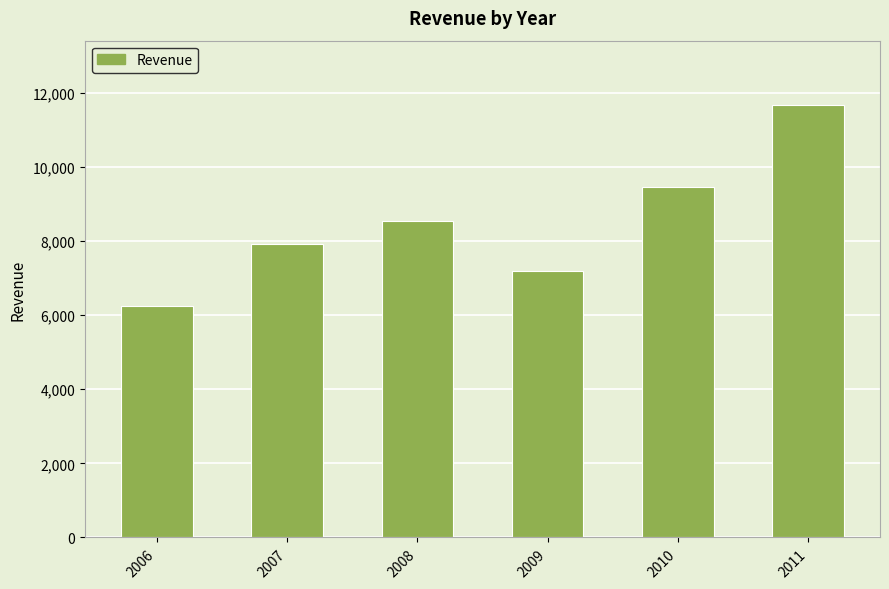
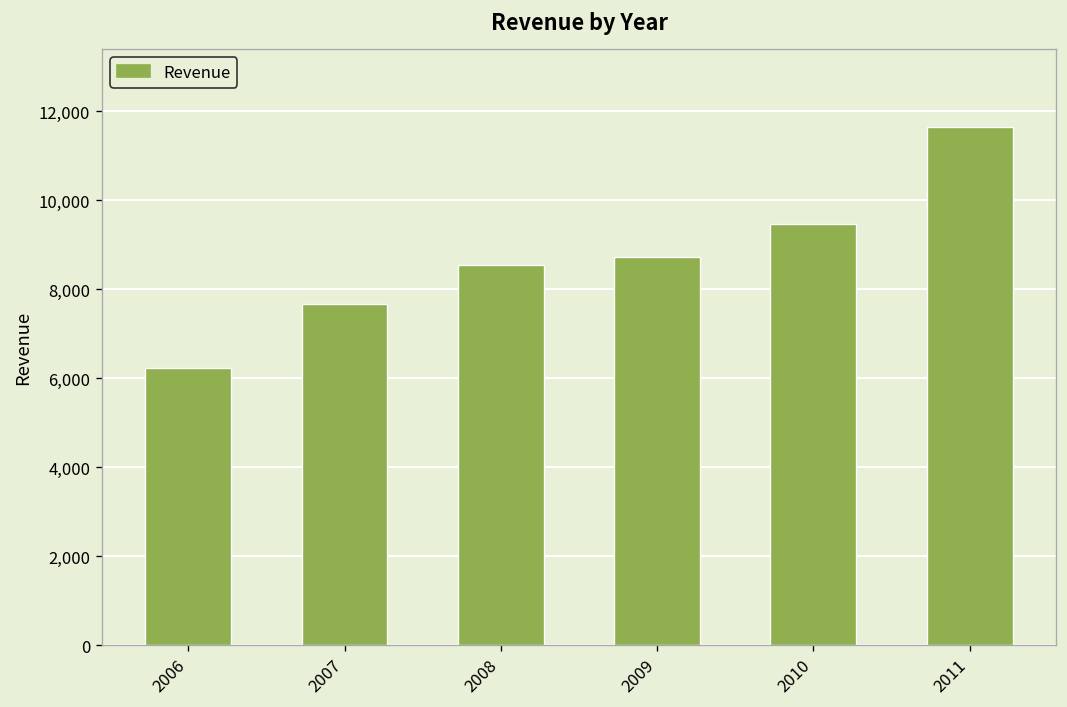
2007: 7,900 -> 7,700
2009: 7,200 -> 8,700
